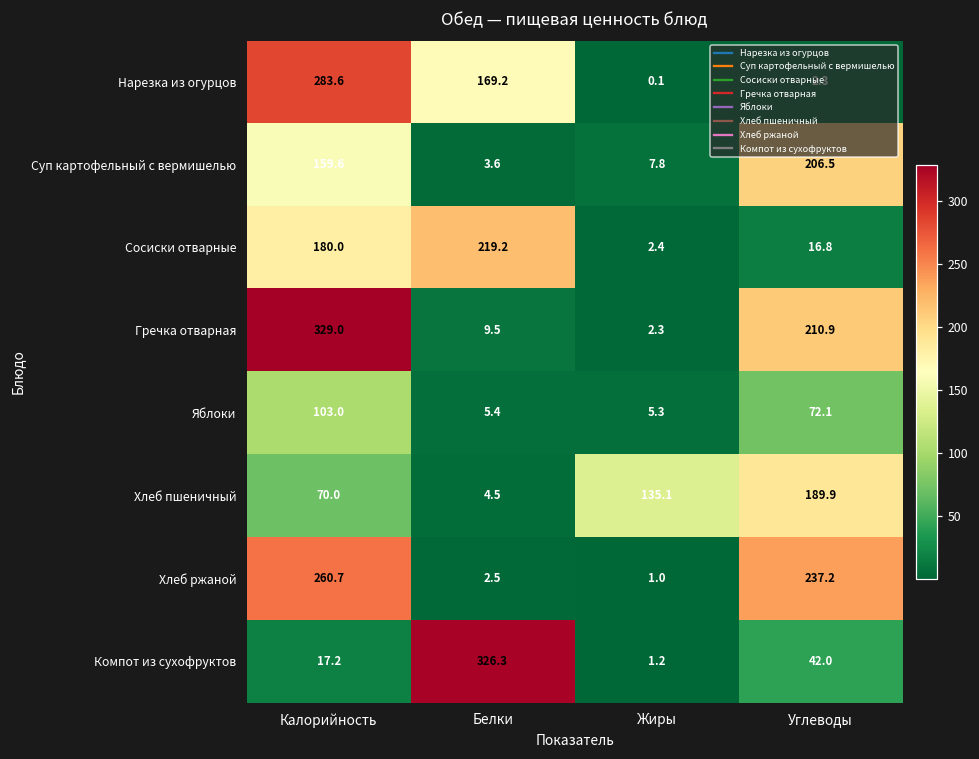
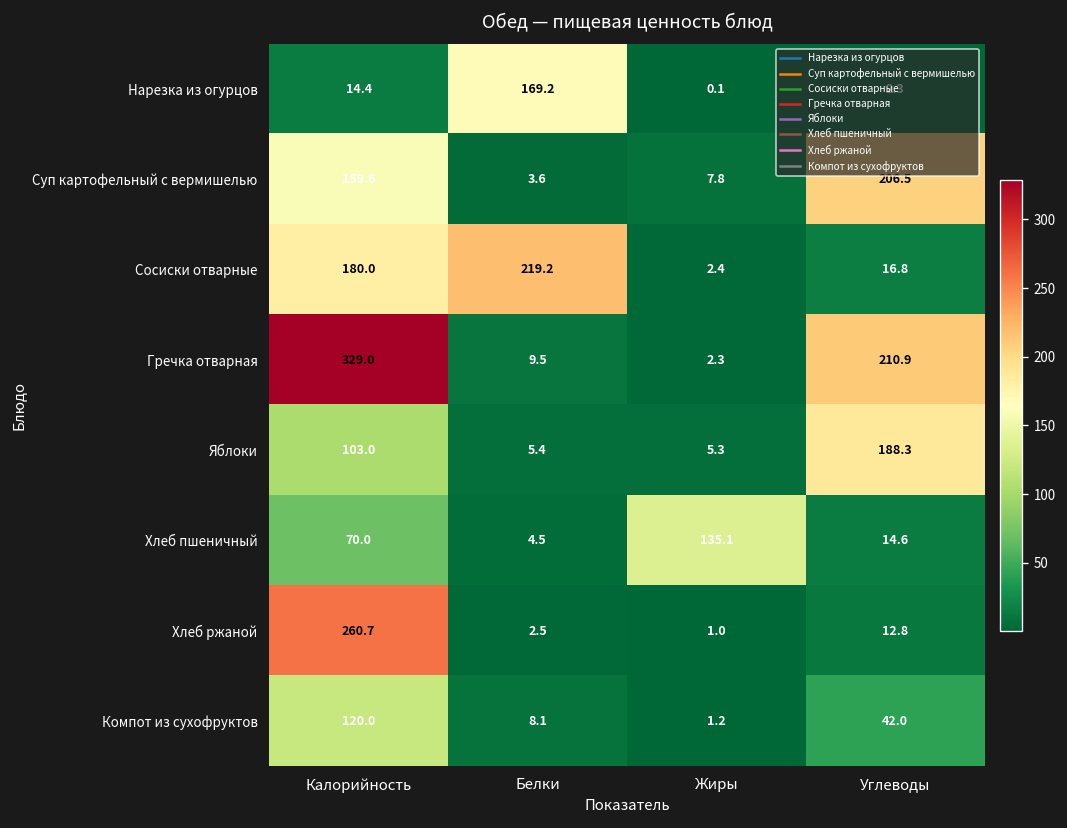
Нарезка из огурцов, Калорийность: 283.6 -> 14.4
Яблоки, Углеводы: 72.1 -> 188.3
Хлеб пшеничный, Углеводы: 189.9 -> 14.6
Хлеб ржаной, Углеводы: 237.2 -> 12.8
Компот из сухофруктов, Калорийность: 17.2 -> 120.0
Компот из сухофруктов, Белки: 326.3 -> 8.1
